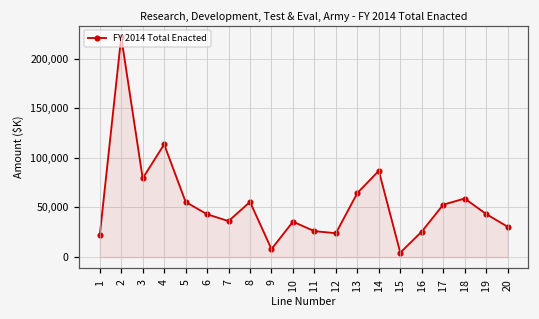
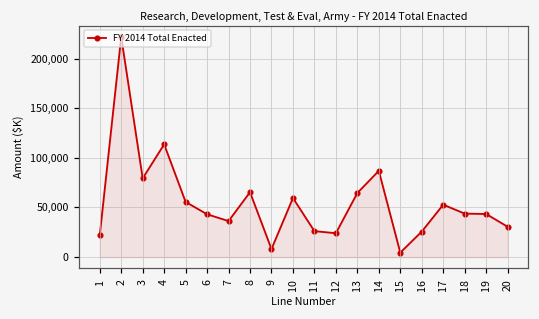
8: 60,000 -> 70,000
10: 40,000 -> 60,000
18: 60,000 -> 40,000
